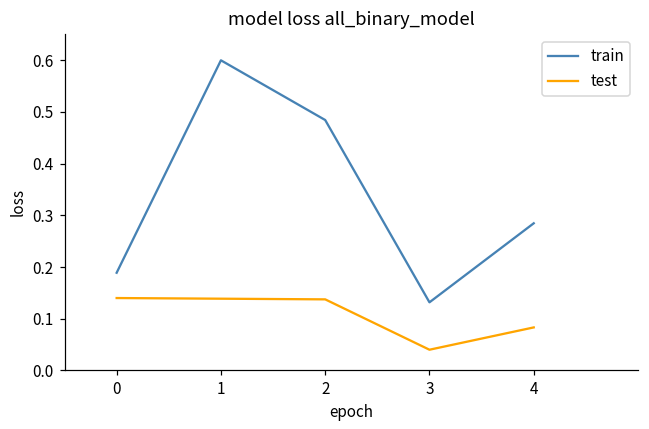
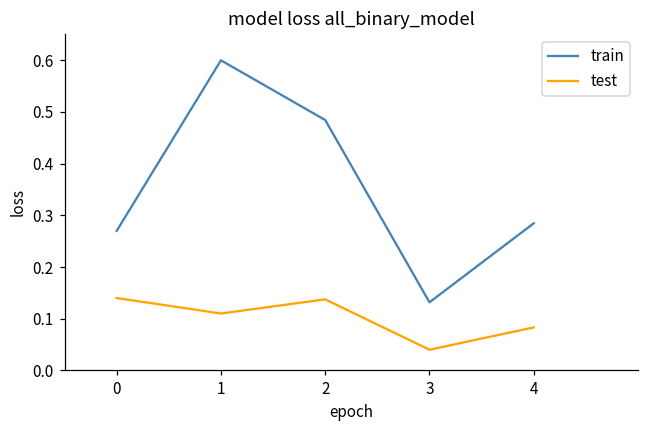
train, 0: 0.19 -> 0.27
test, 1: 0.14 -> 0.11
